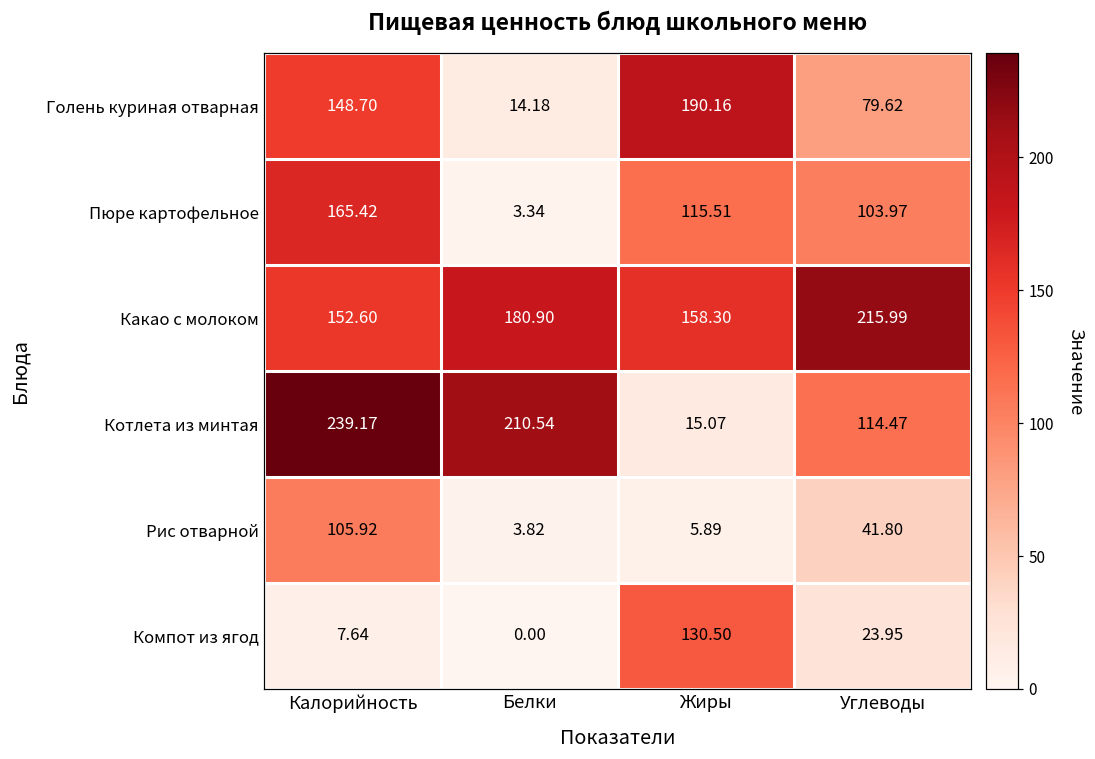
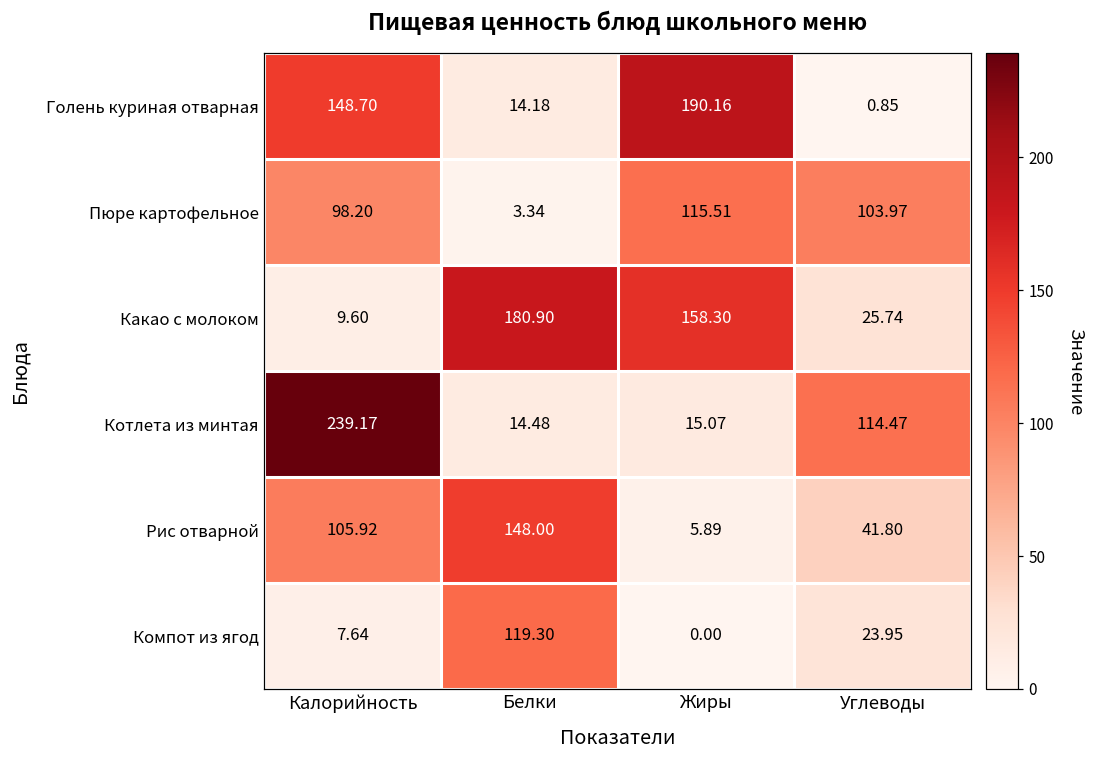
Голень куриная отварная, Углеводы: 79.62 -> 0.85
Пюре картофельное, Калорийность: 165.42 -> 98.20
Какао с молоком, Калорийность: 152.60 -> 9.60
Какао с молоком, Углеводы: 215.99 -> 25.74
Котлета из минтая, Белки: 210.54 -> 14.48
Рис отварной, Белки: 3.82 -> 148.00
Компот из ягод, Белки: 0.00 -> 119.30
Компот из ягод, Жиры: 130.50 -> 0.00
